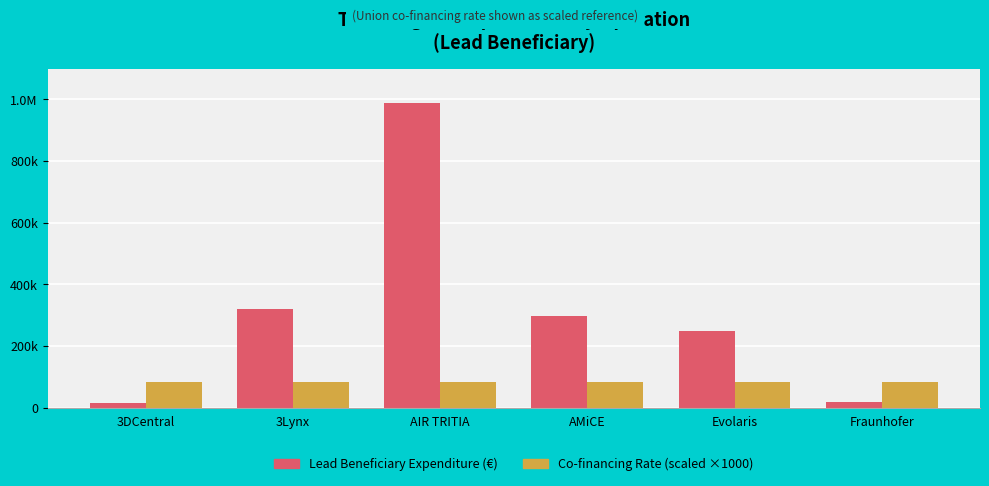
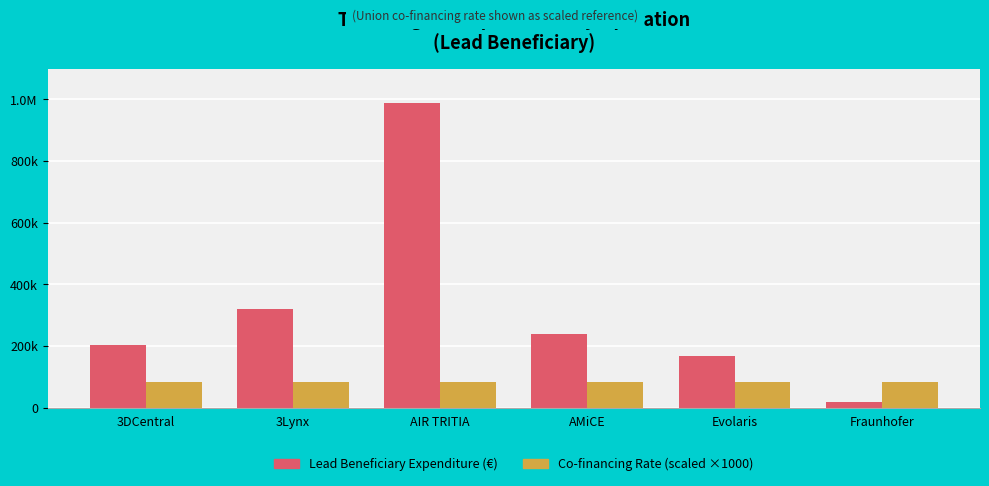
Lead Beneficiary Expenditure (€), 3DCentral: 10000 -> 200000
Lead Beneficiary Expenditure (€), AMiCE: 300000 -> 240000
Lead Beneficiary Expenditure (€), Evolaris: 250000 -> 170000
